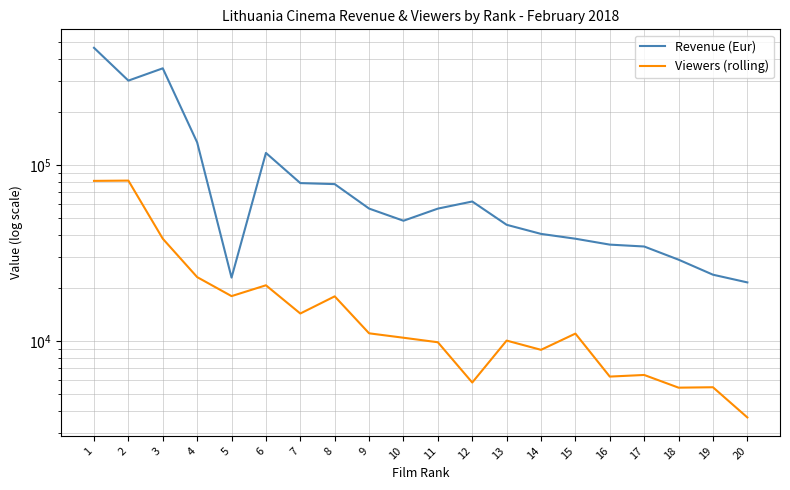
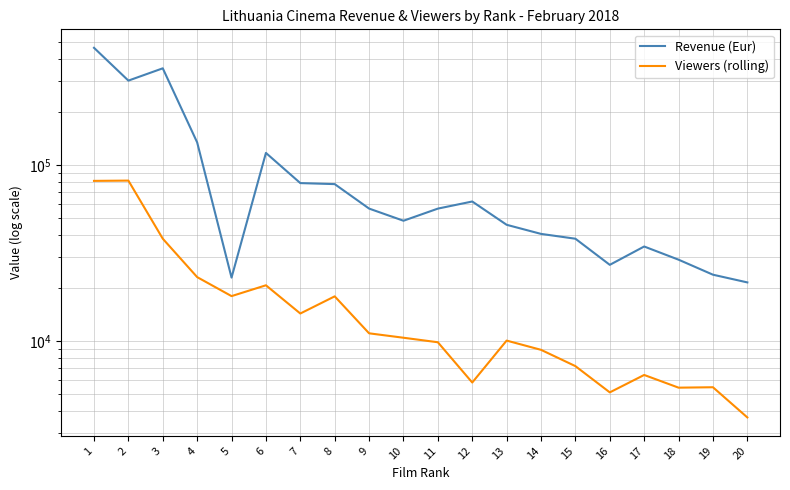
Viewers (rolling), 15: 11000 -> 7200
Revenue (Eur), 16: 35000 -> 27000
Viewers (rolling), 16: 6300 -> 5100
